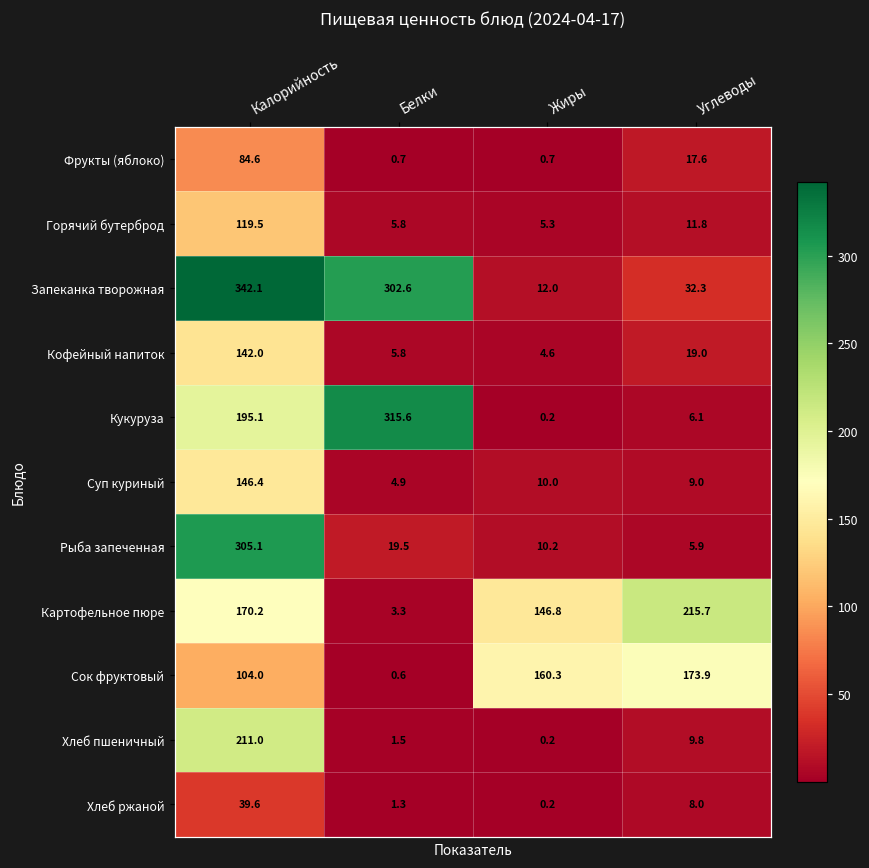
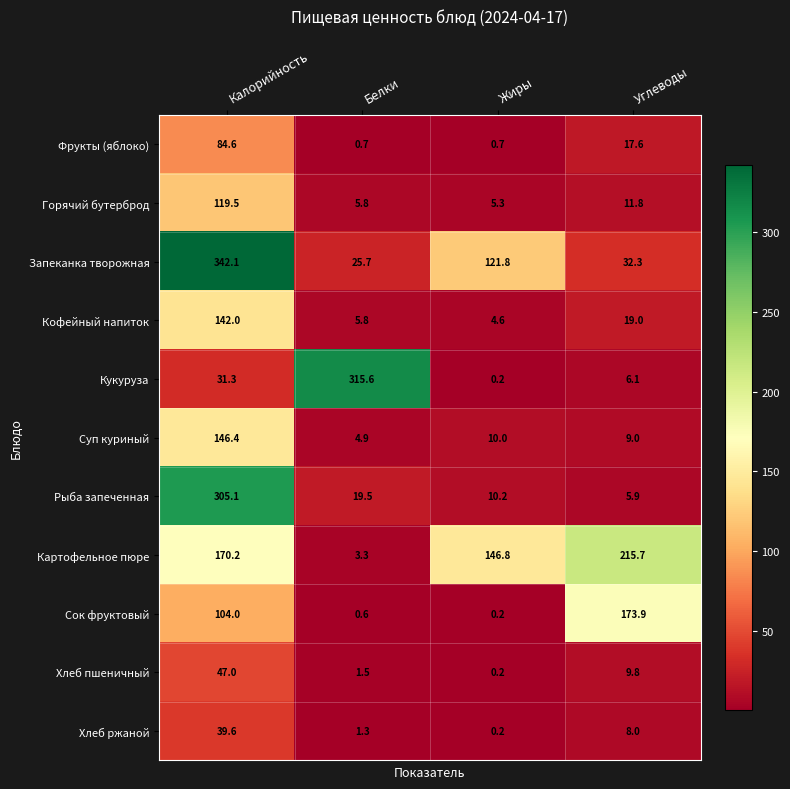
Запеканка творожная, Белки: 302.6 -> 25.7
Запеканка творожная, Жиры: 12.0 -> 121.8
Кукуруза, Калорийность: 195.1 -> 31.3
Сок фруктовый, Жиры: 160.3 -> 0.2
Хлеб пшеничный, Калорийность: 211.0 -> 47.0
